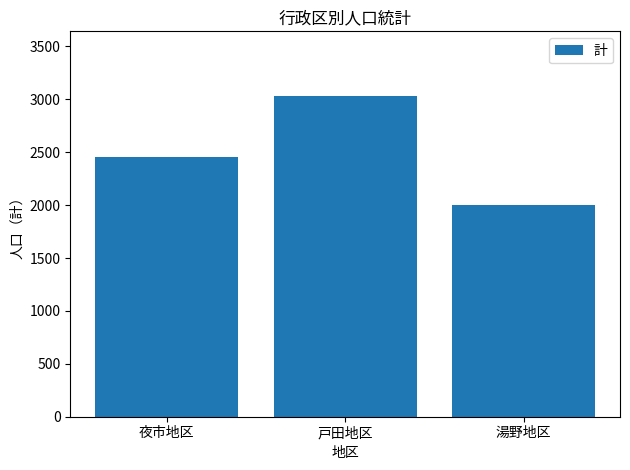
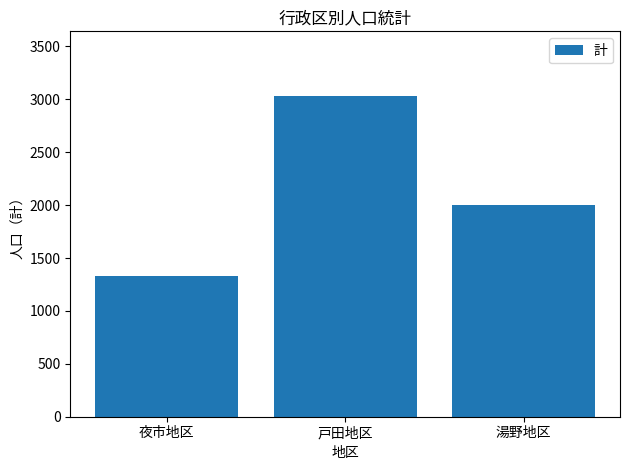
夜市地区: 2450 -> 1330
